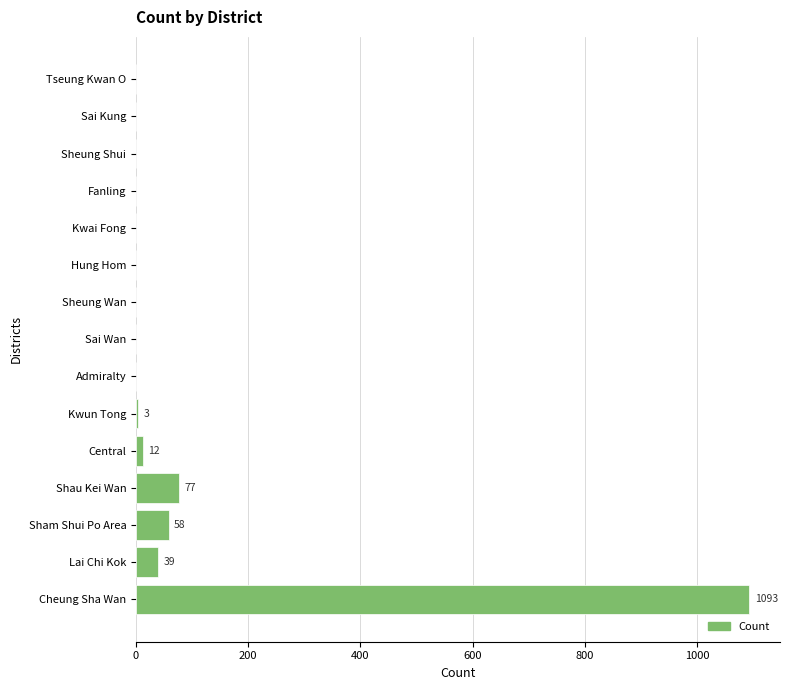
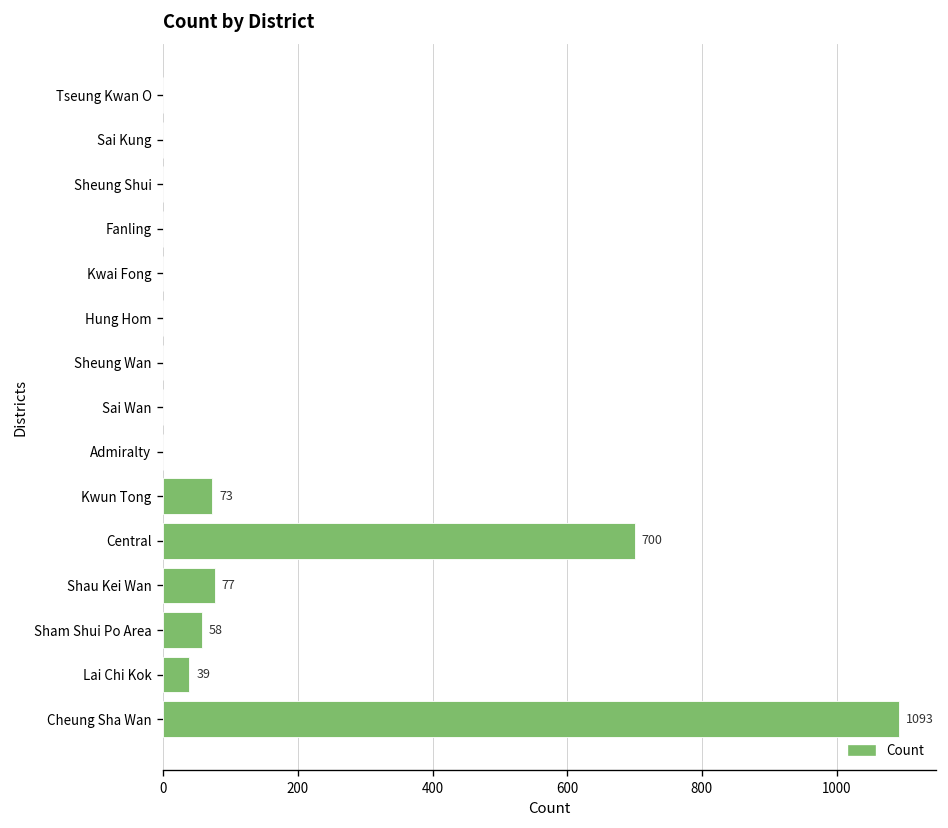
Kwun Tong: 3 -> 73
Central: 12 -> 700
